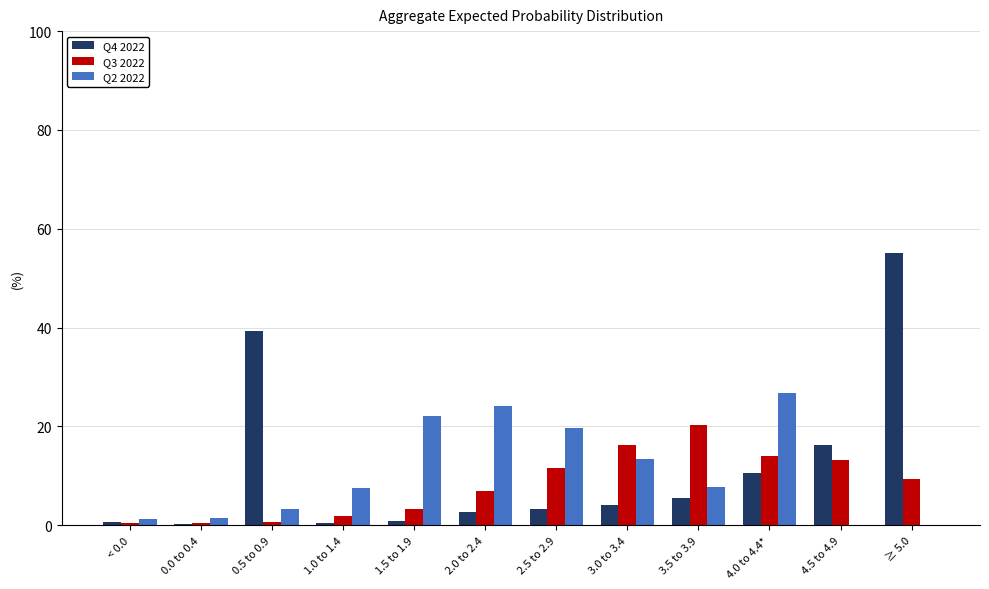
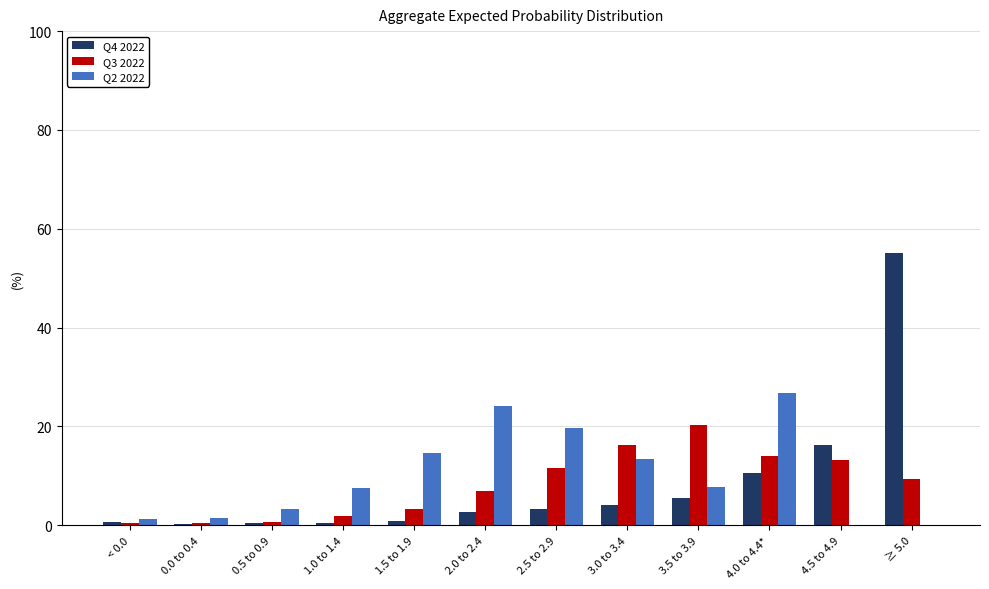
Q4 2022, 0.5 to 0.9: 39 -> 0
Q2 2022, 1.5 to 1.9: 22 -> 15
